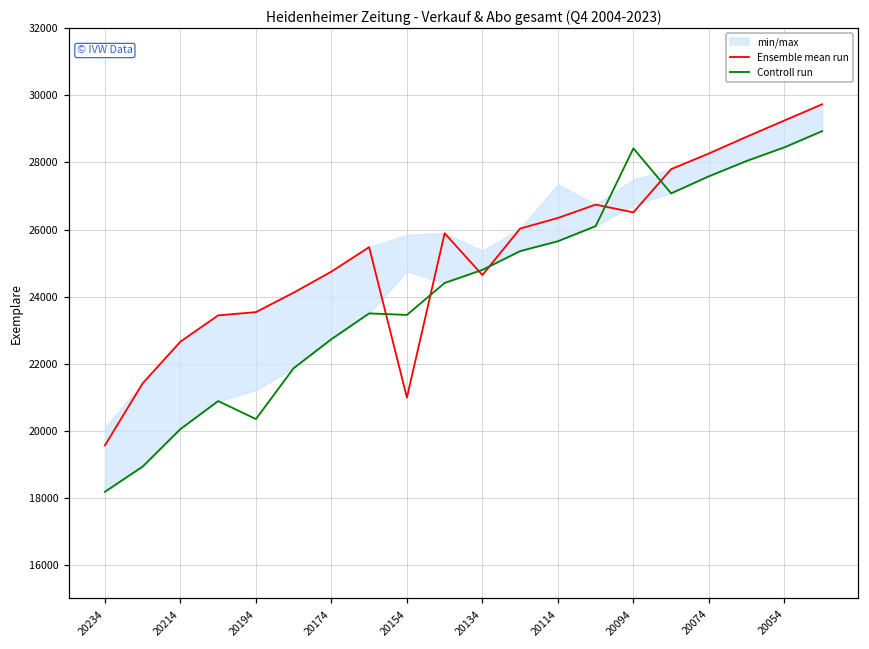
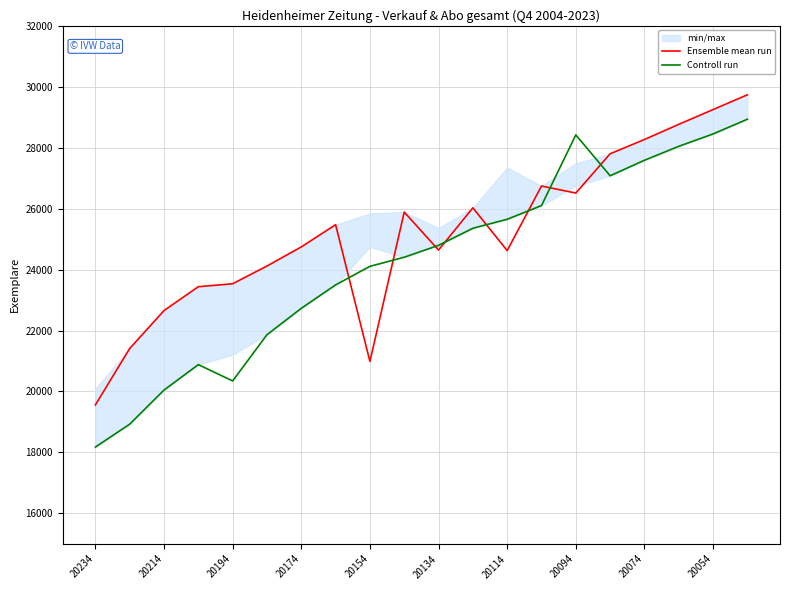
Controll run, 20154: 23500 -> 24100
Ensemble mean run, 20114: 26300 -> 24600
